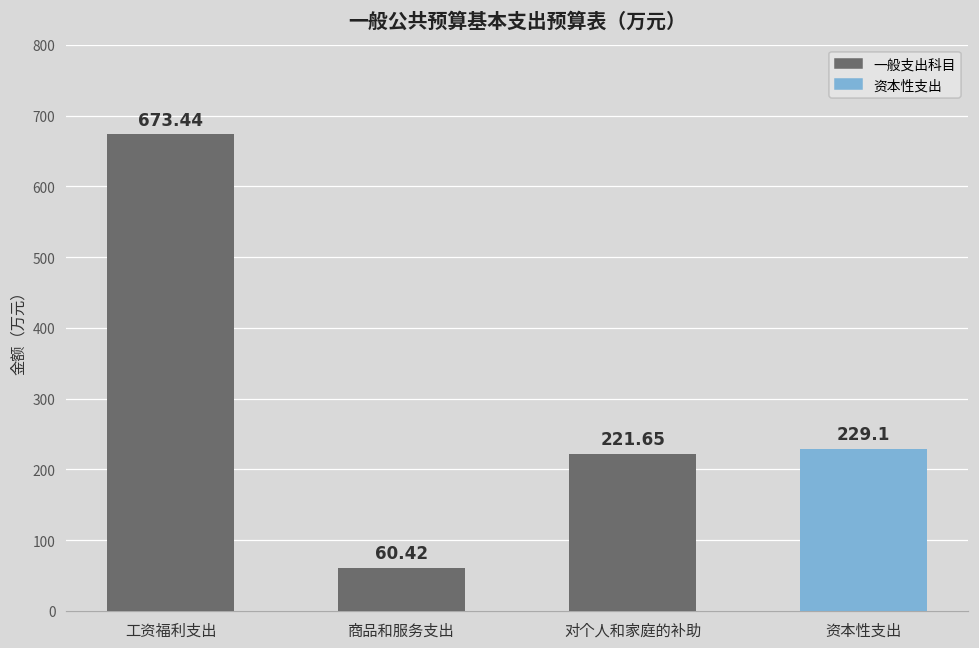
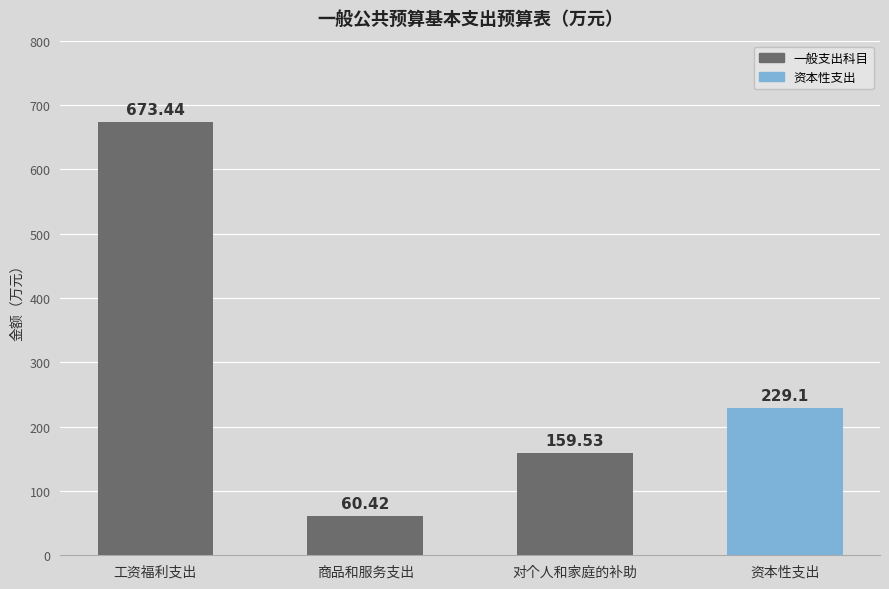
对个人和家庭的补助: 221.65 -> 159.53
